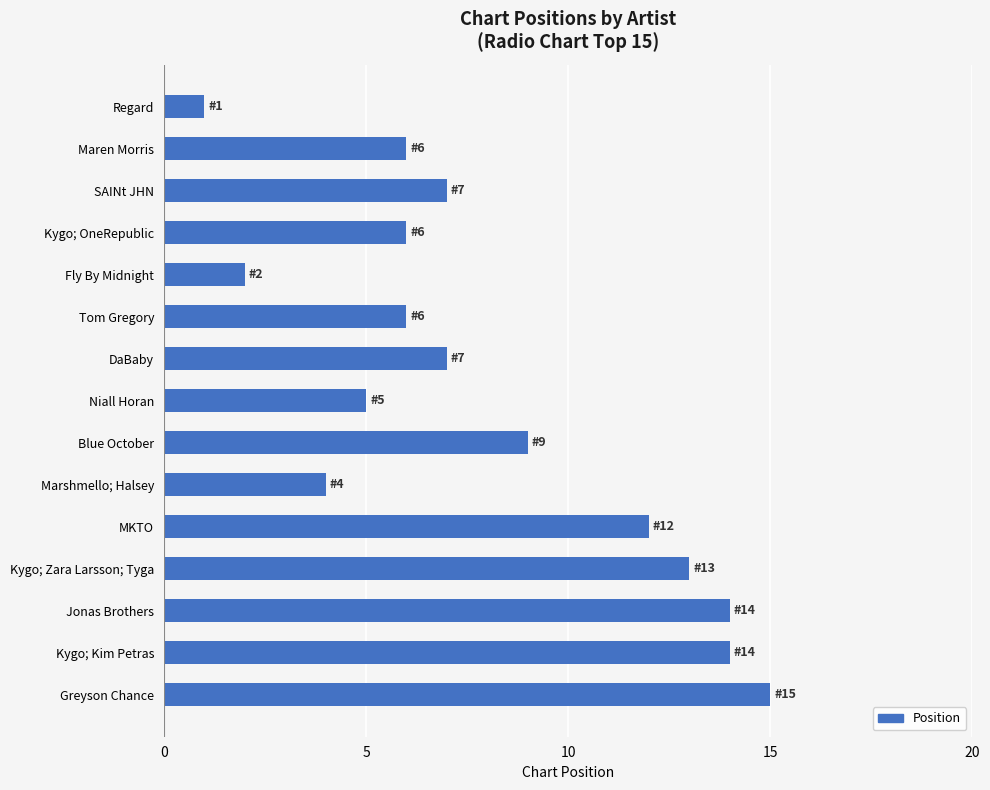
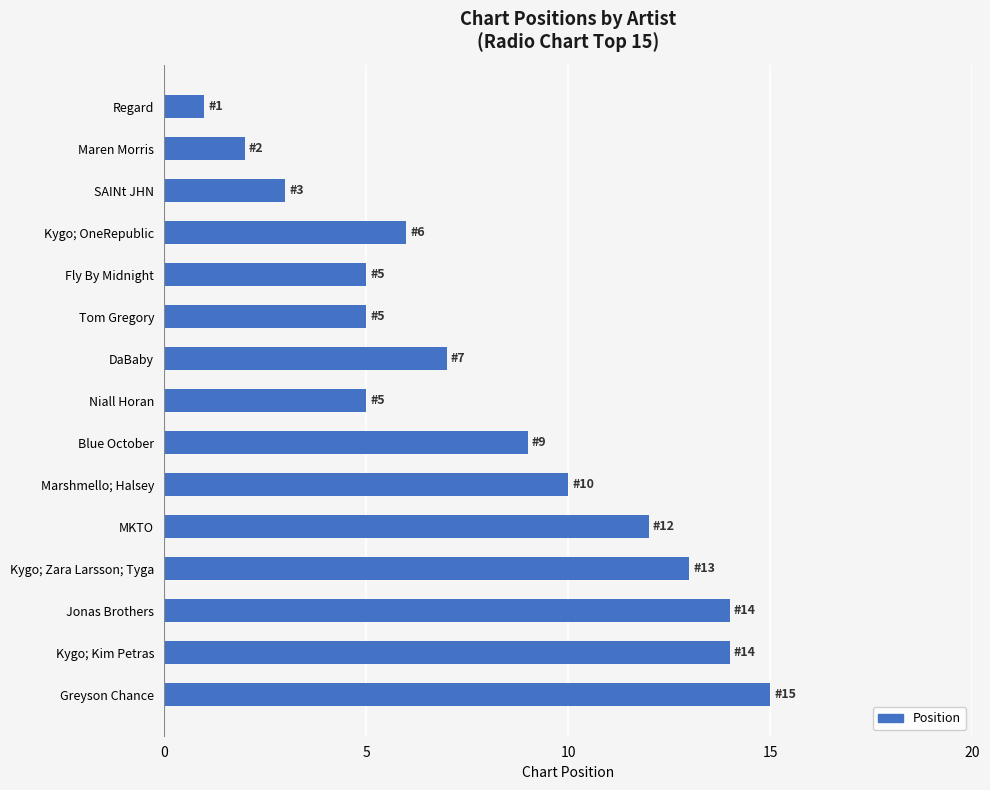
Maren Morris: 6 -> 2
SAINt JHN: 7 -> 3
Fly By Midnight: 2 -> 5
Tom Gregory: 6 -> 5
Marshmello; Halsey: 4 -> 10
